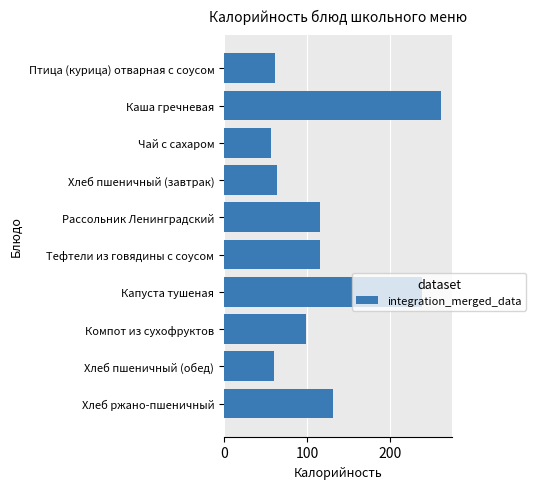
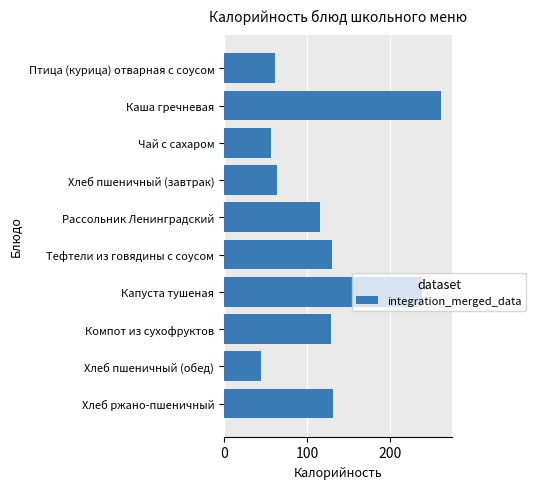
Тефтели из говядины с соусом: 120 -> 130
Компот из сухофруктов: 100 -> 130
Хлеб пшеничный (обед): 60 -> 50
